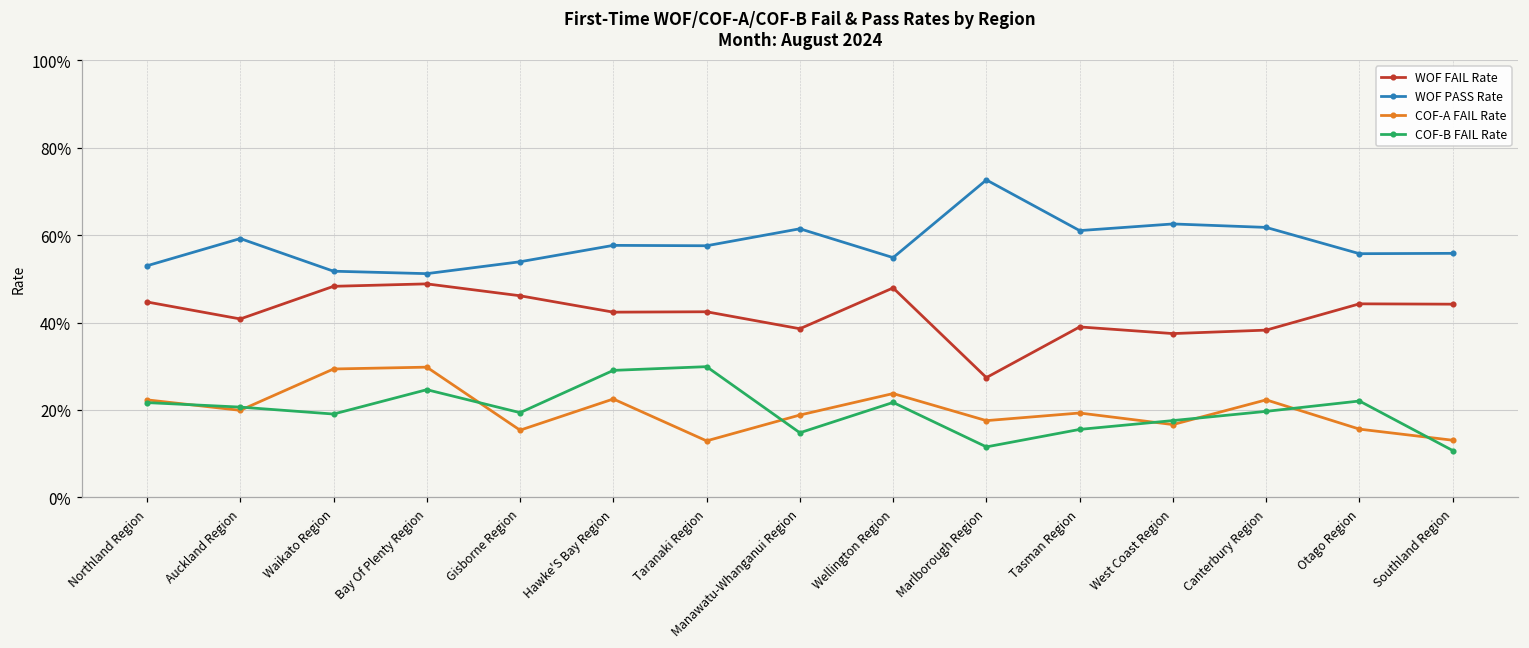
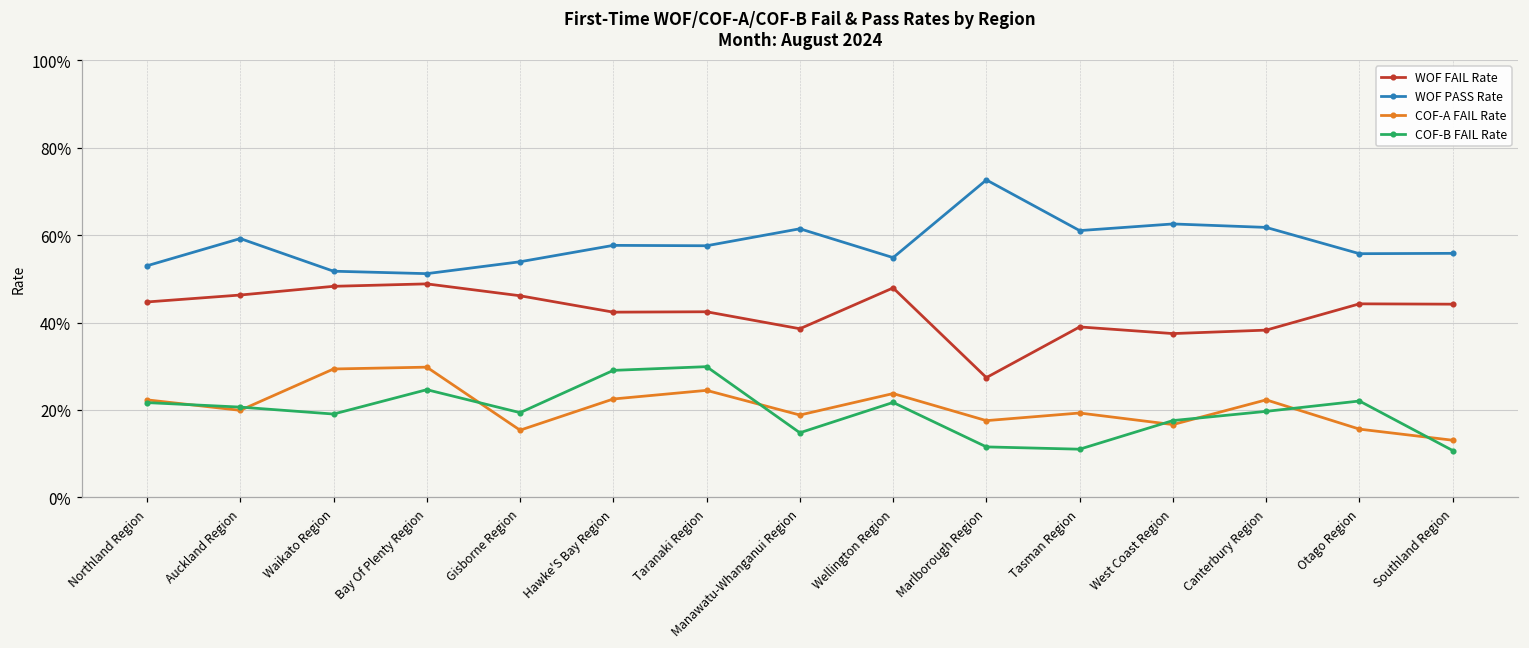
WOF FAIL Rate, Auckland Region: 41% -> 46%
COF-A FAIL Rate, Taranaki Region: 13% -> 24%
COF-B FAIL Rate, Tasman Region: 16% -> 11%
